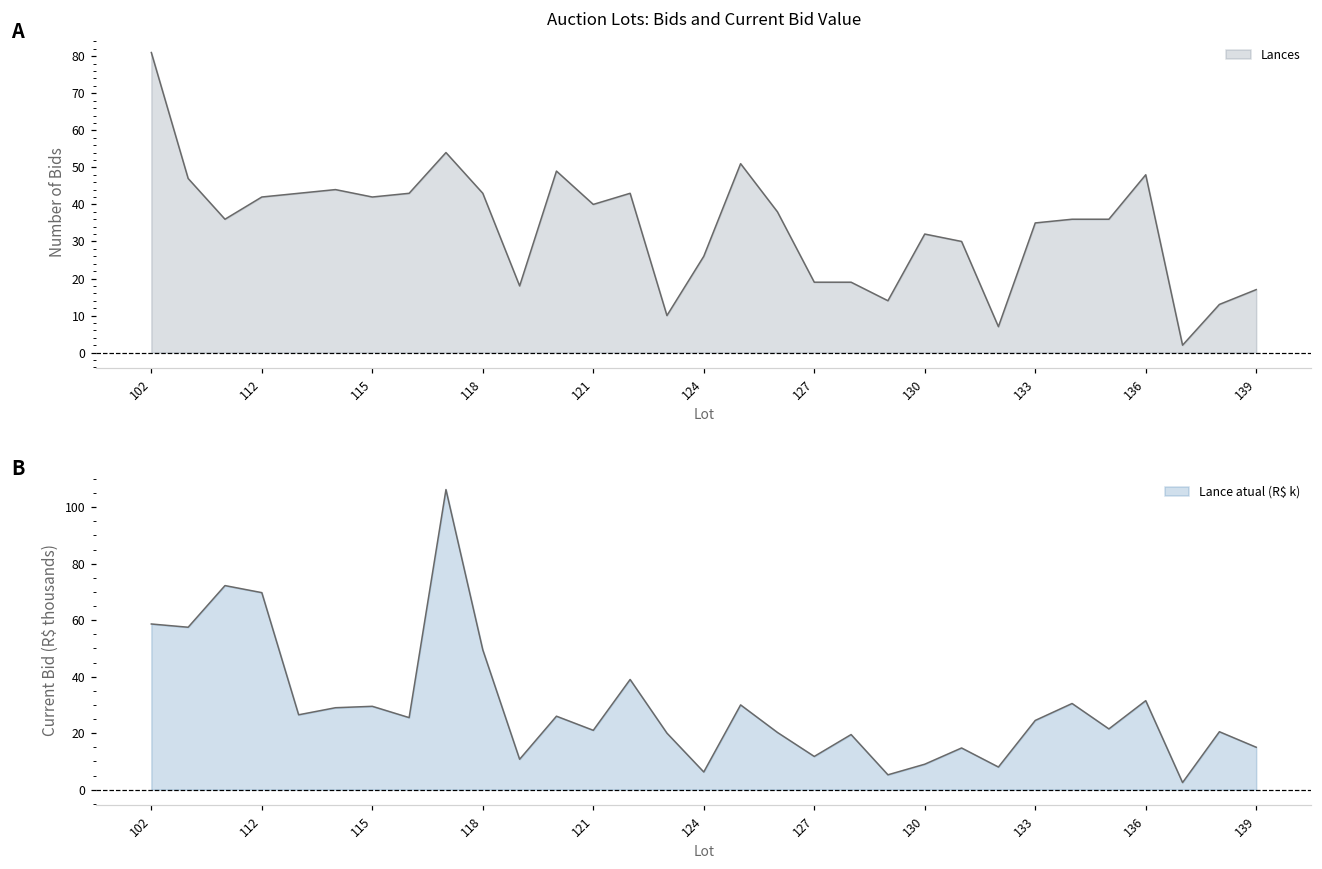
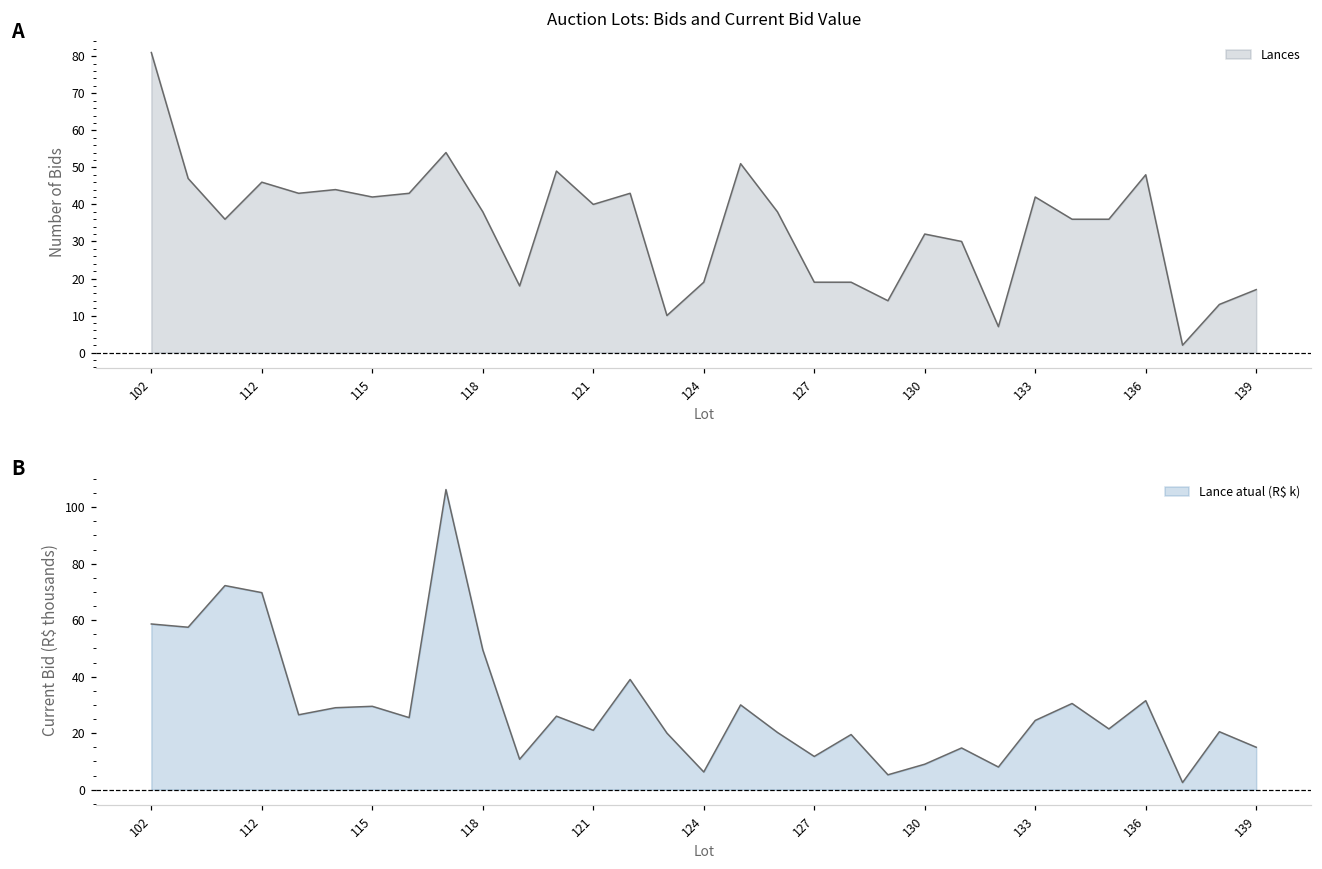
Auction Lots: Bids and Current Bid Value, 112: 42 -> 46
Auction Lots: Bids and Current Bid Value, 118: 43 -> 38
Auction Lots: Bids and Current Bid Value, 124: 26 -> 19
Auction Lots: Bids and Current Bid Value, 133: 35 -> 42
